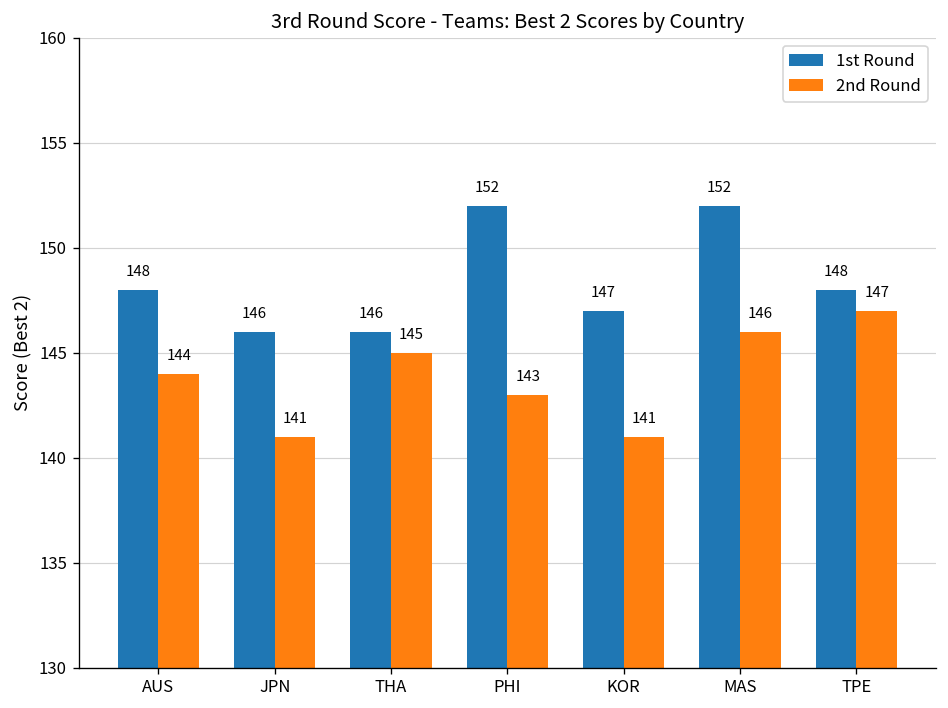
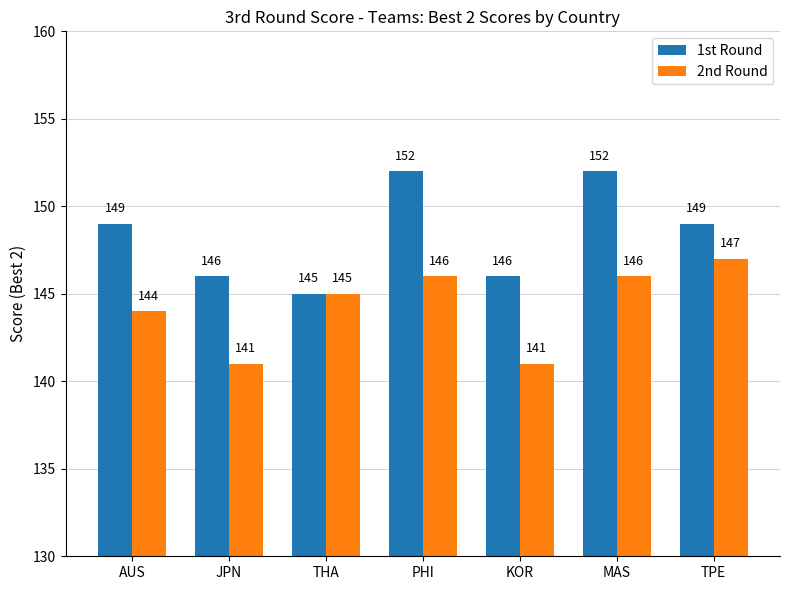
1st Round, AUS: 148 -> 149
1st Round, THA: 146 -> 145
2nd Round, PHI: 143 -> 146
1st Round, KOR: 147 -> 146
1st Round, TPE: 148 -> 149
